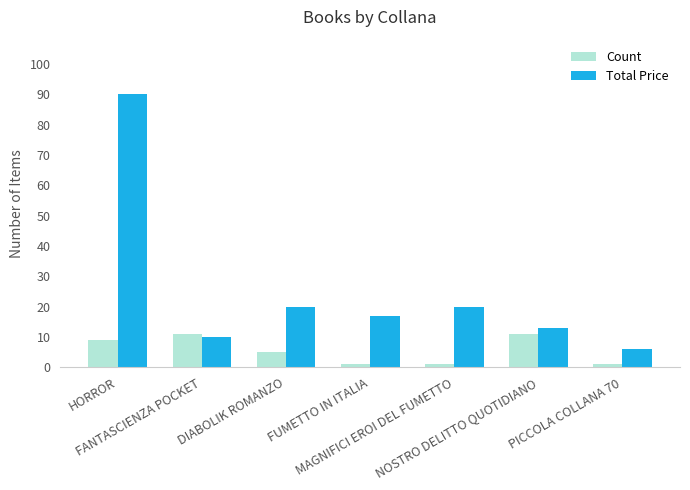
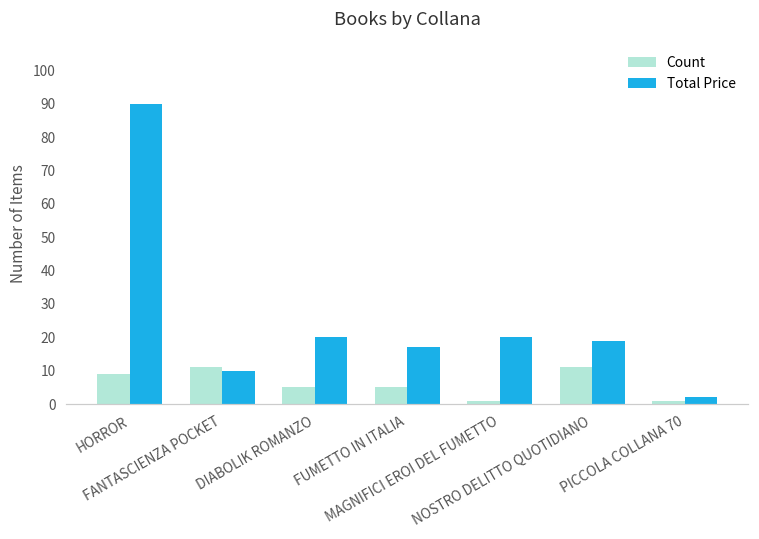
Count, FUMETTO IN ITALIA: 1 -> 5
Total Price, NOSTRO DELITTO QUOTIDIANO: 13 -> 19
Total Price, PICCOLA COLLANA 70: 6 -> 2
